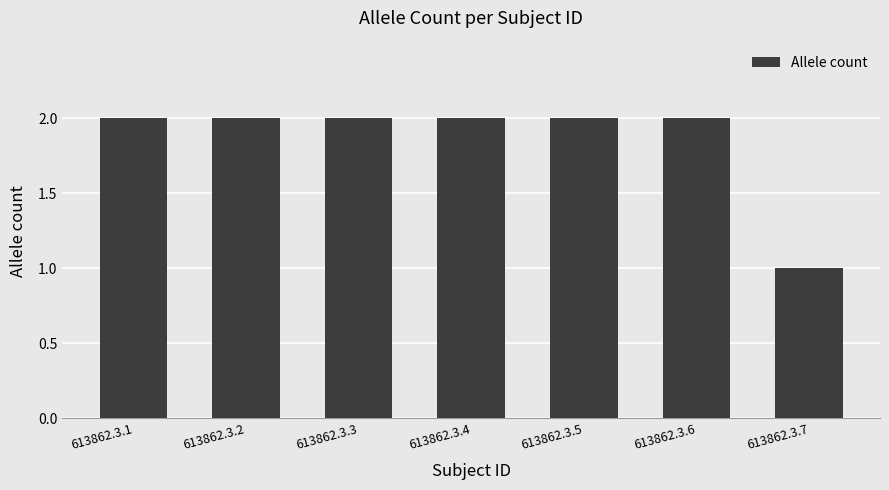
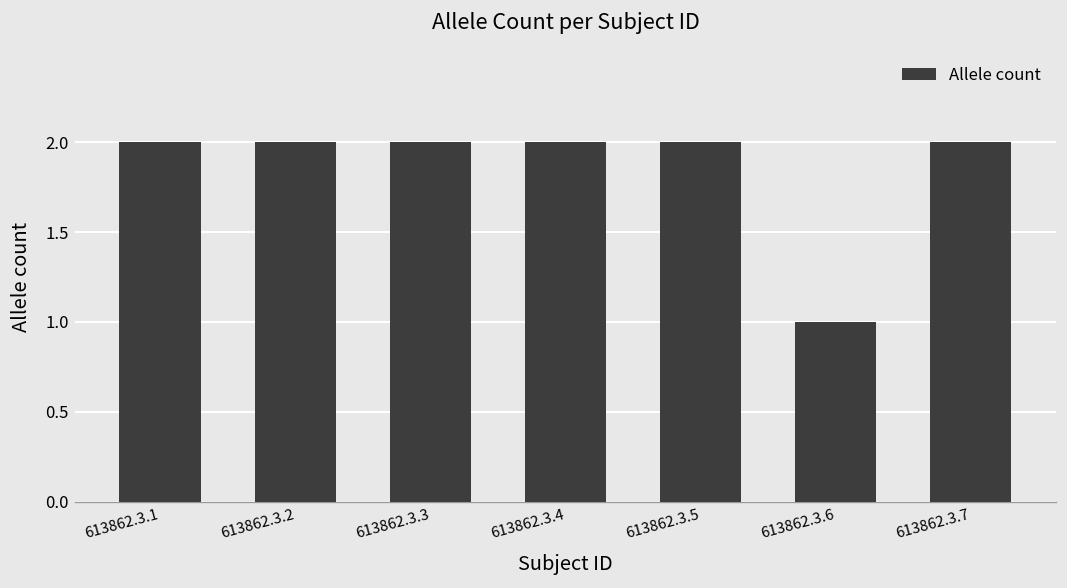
613862.3.6: 2 -> 1
613862.3.7: 1 -> 2
